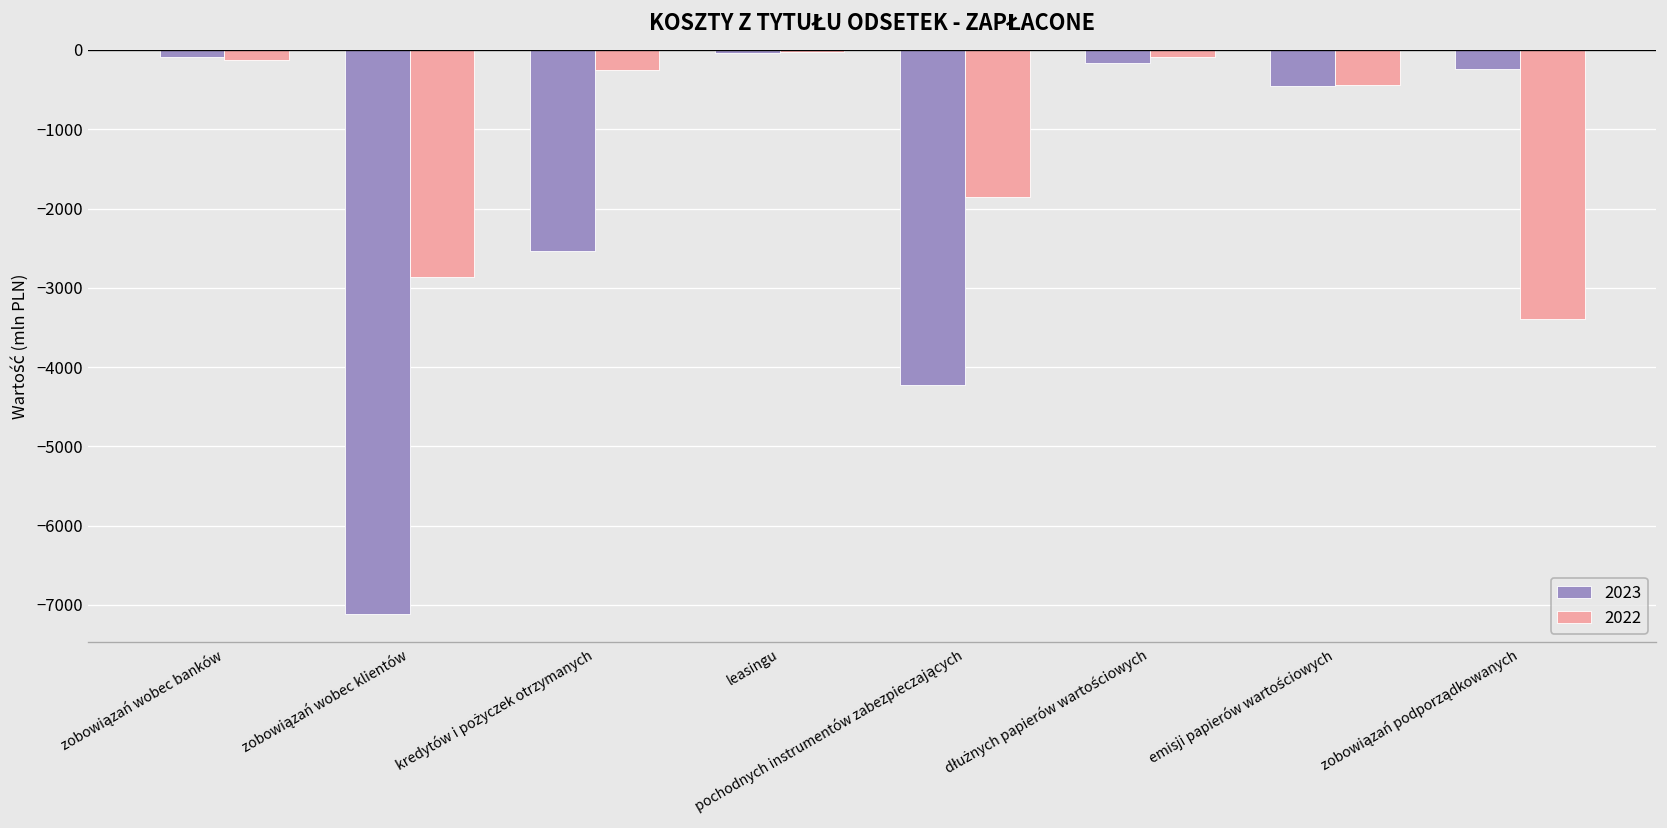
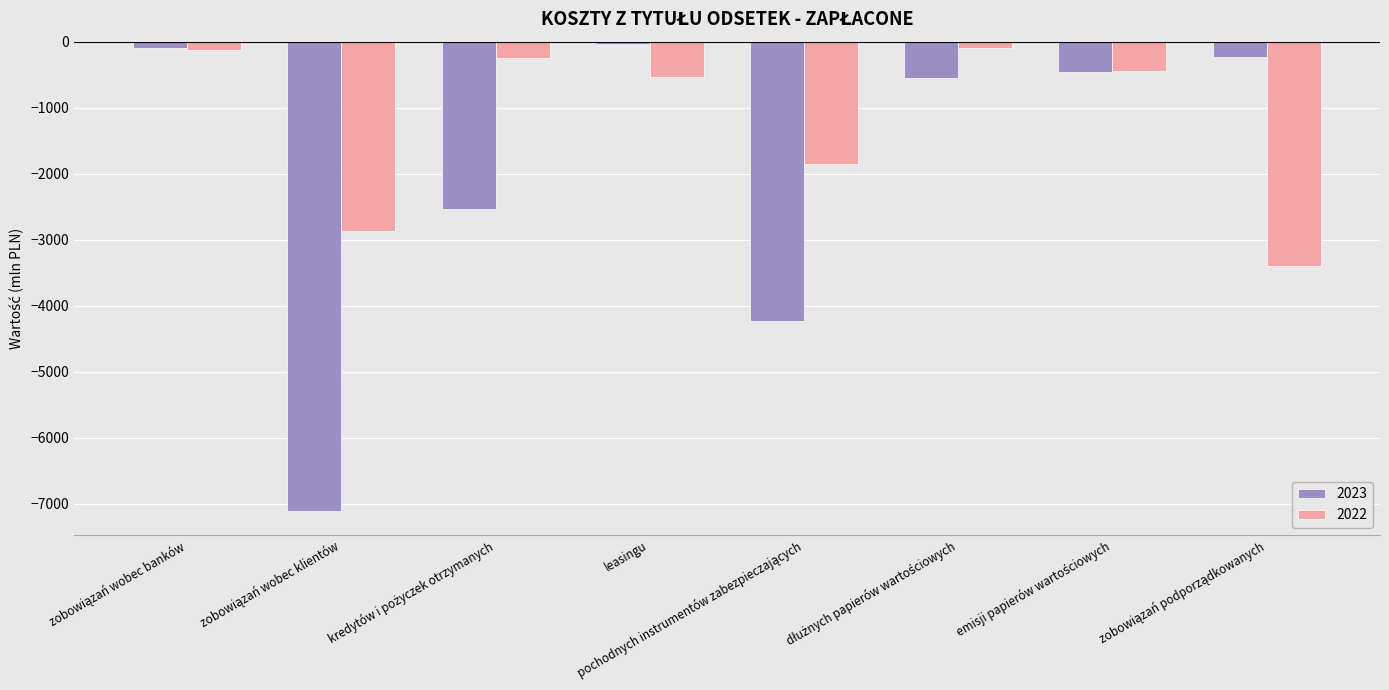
2022, leasingu: 0 -> -500
2023, dłużnych papierów wartościowych: -200 -> -500
